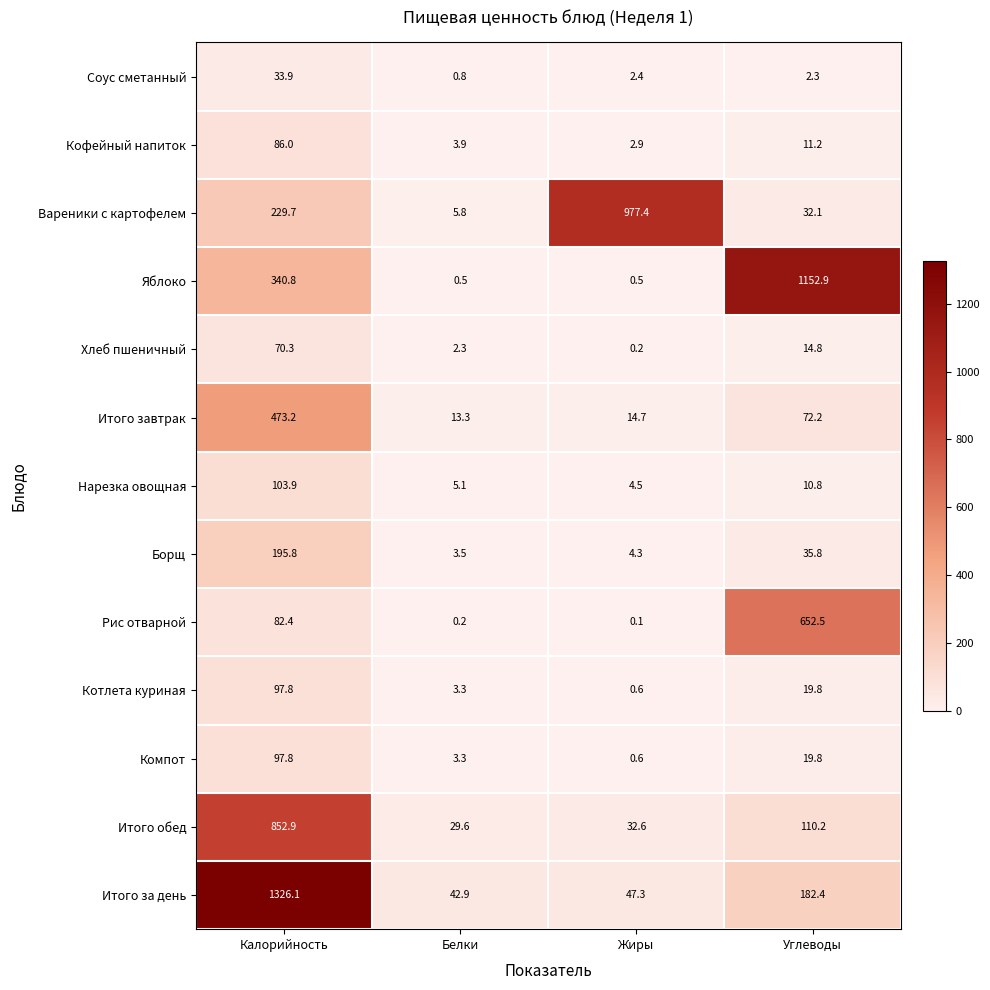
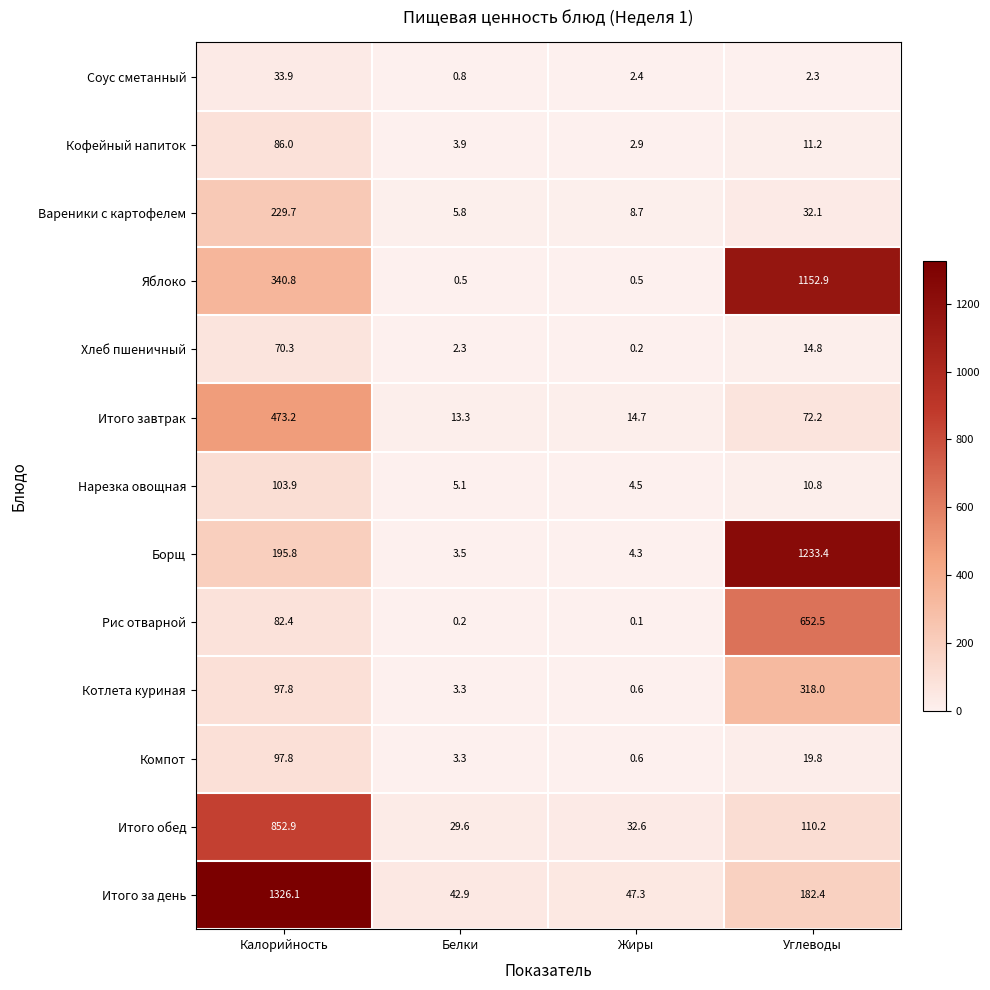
Вареники с картофелем, Жиры: 977.4 -> 8.7
Борщ, Углеводы: 35.8 -> 1233.4
Котлета куриная, Углеводы: 19.8 -> 318.0
